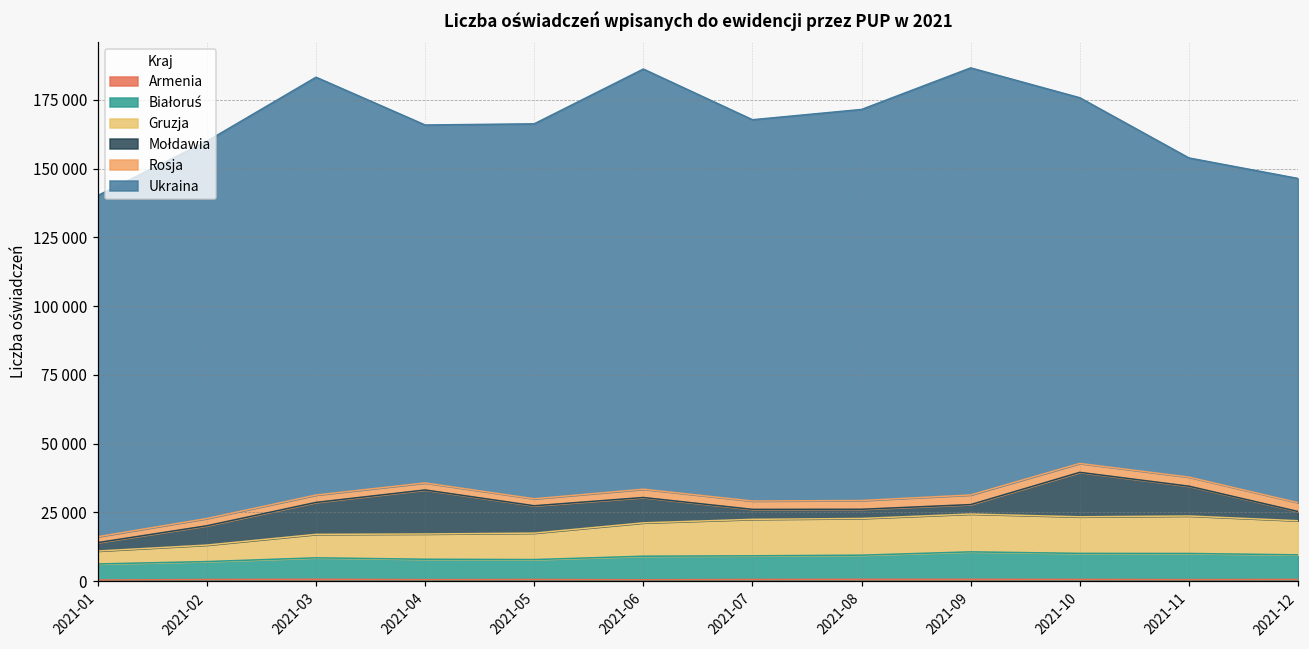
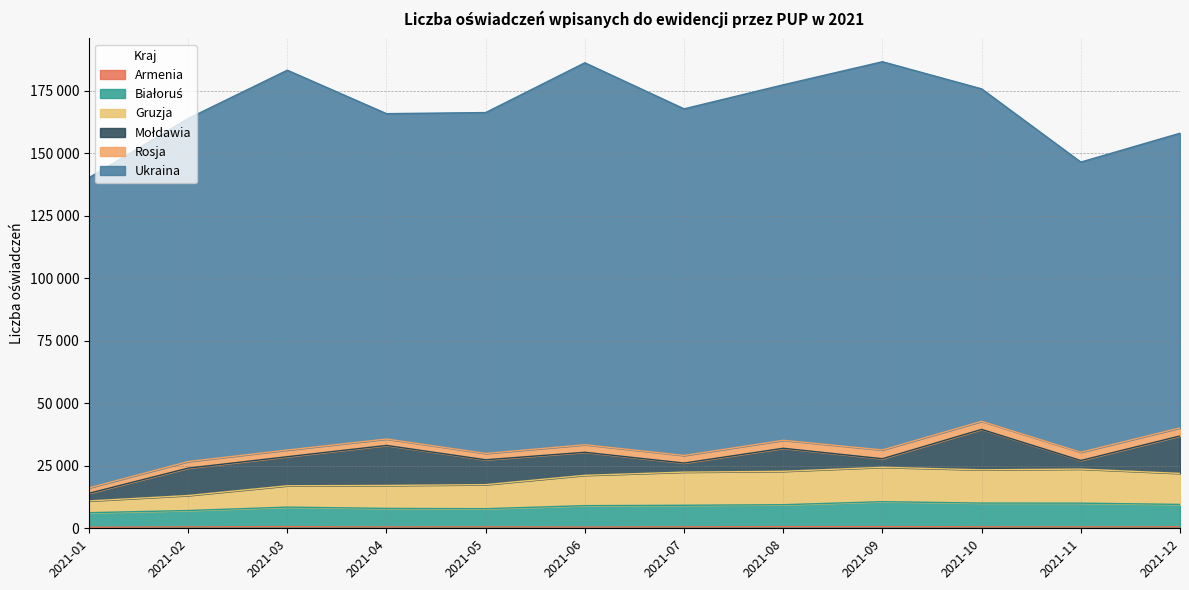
Mołdawia, 2021-02: 7000 -> 11000
Mołdawia, 2021-08: 3000 -> 9000
Mołdawia, 2021-11: 11000 -> 3000
Mołdawia, 2021-12: 3000 -> 15000
